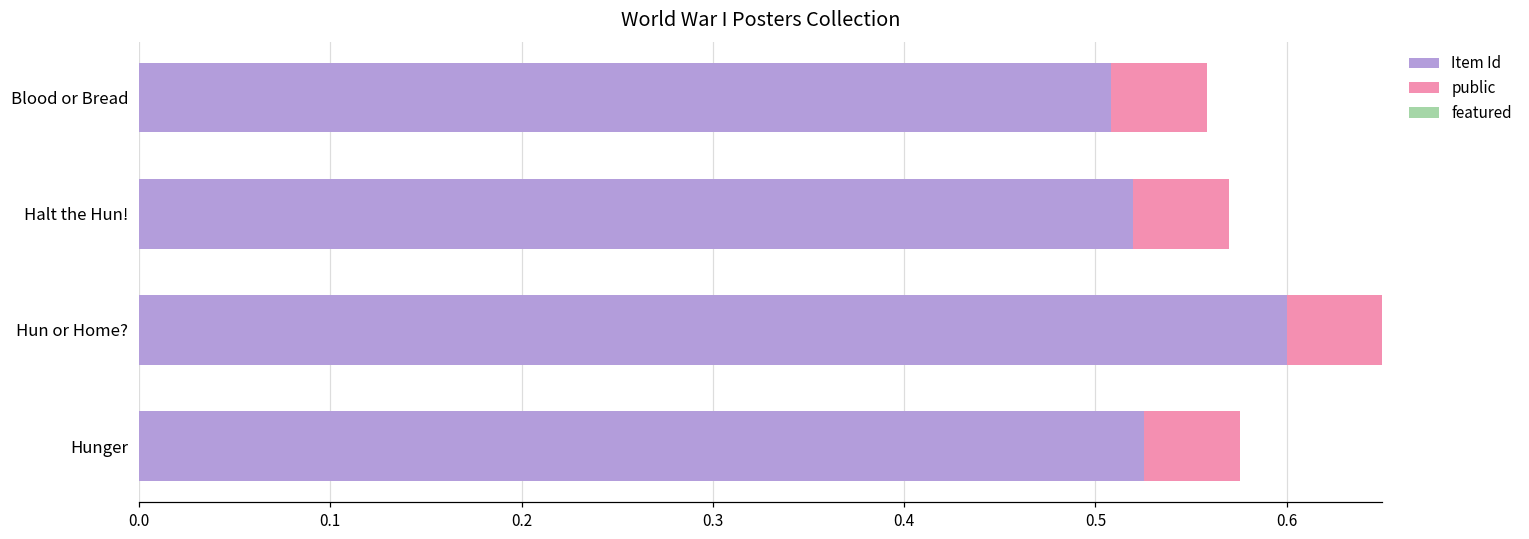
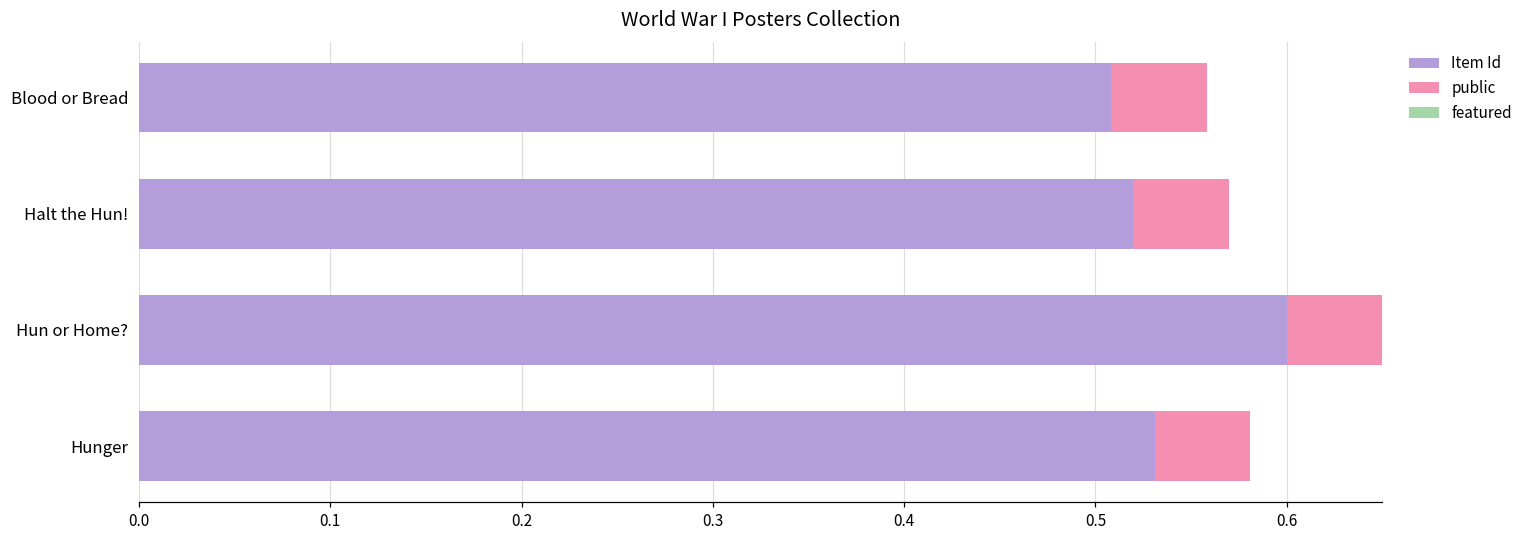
Item Id, Hunger: 0.525 -> 0.531
